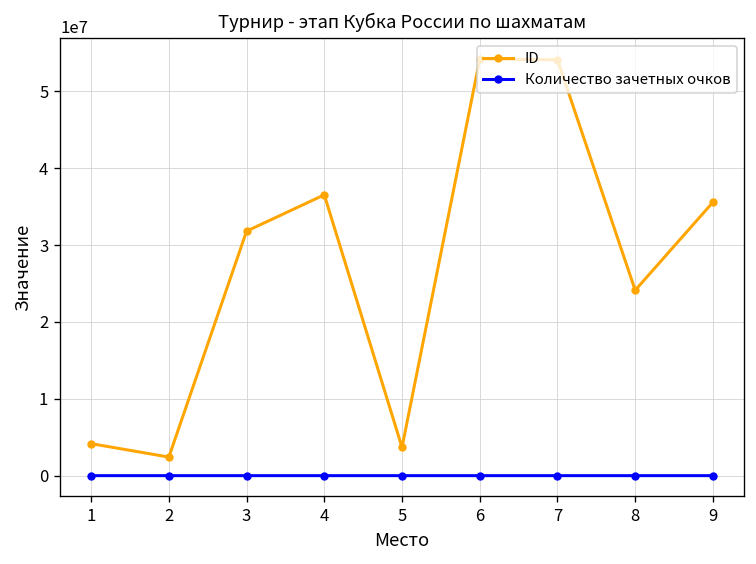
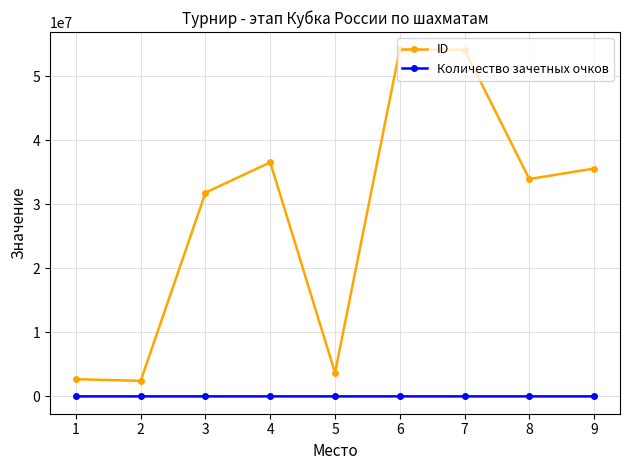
ID, 1: 4000000 -> 3000000
ID, 8: 24000000 -> 34000000
